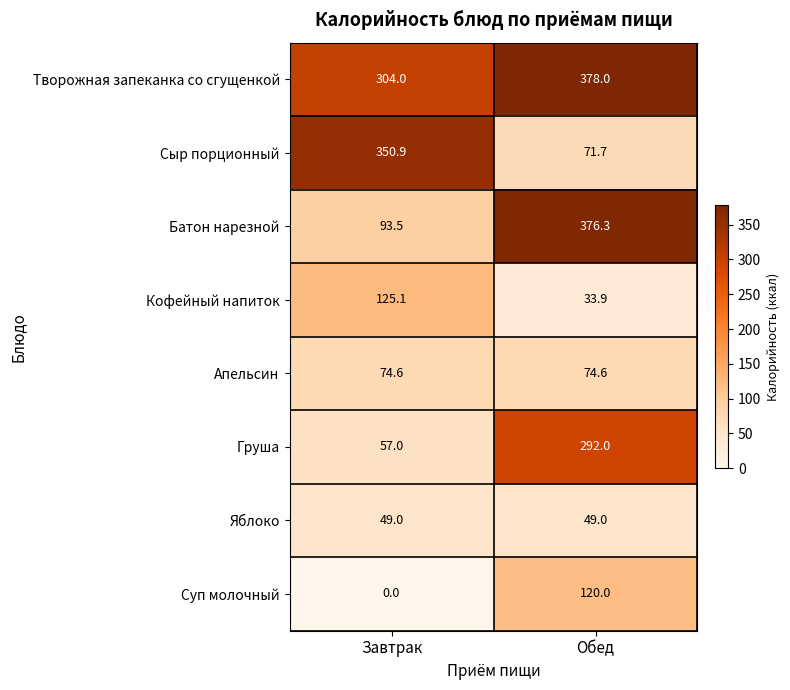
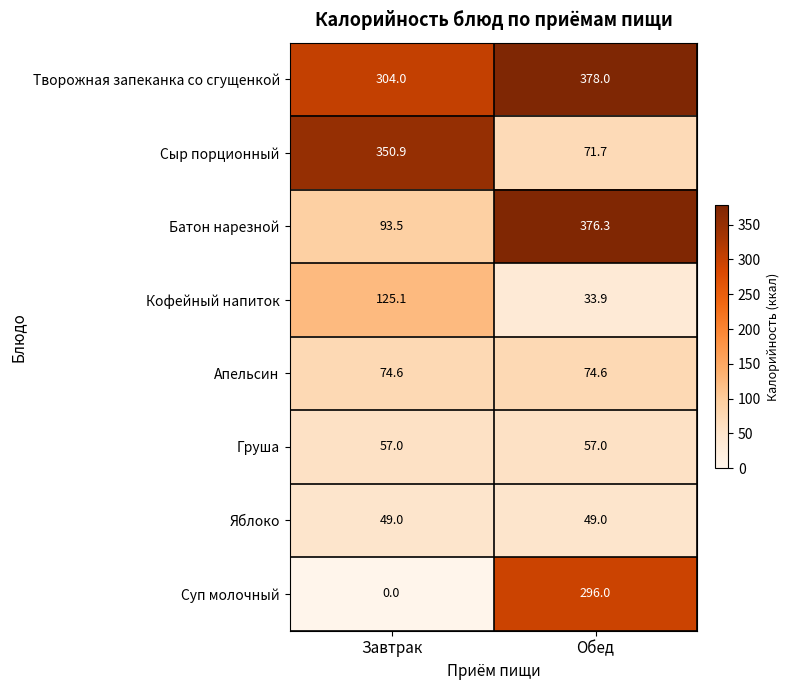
Груша, Обед: 292.0 -> 57.0
Суп молочный, Обед: 120.0 -> 296.0
